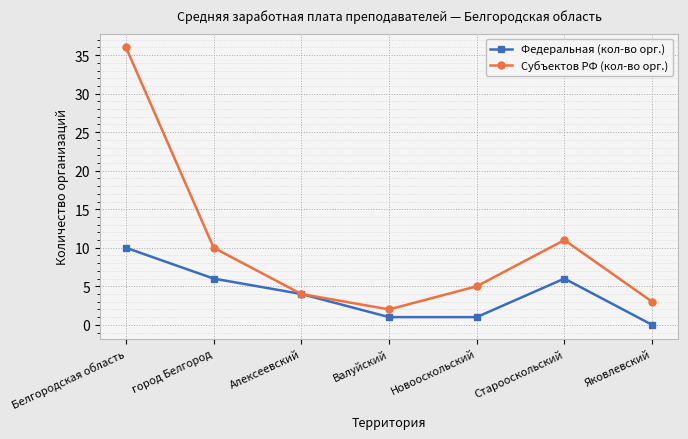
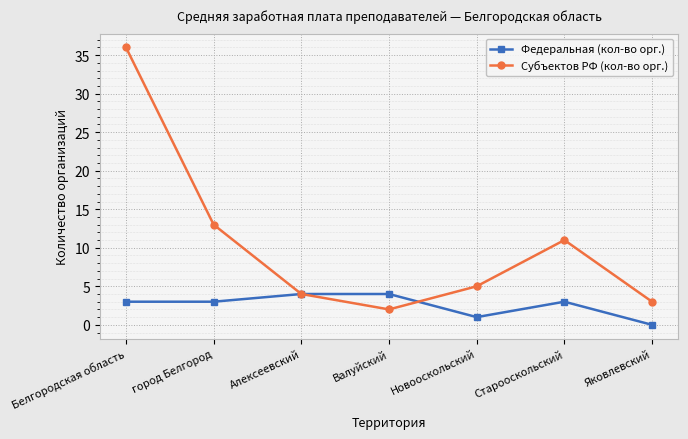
Федеральная (кол-во орг.), Белгородская область: 10 -> 3
Федеральная (кол-во орг.), город Белгород: 6 -> 3
Субъектов РФ (кол-во орг.), город Белгород: 10 -> 13
Федеральная (кол-во орг.), Валуйский: 1 -> 4
Федеральная (кол-во орг.), Старооскольский: 6 -> 3
